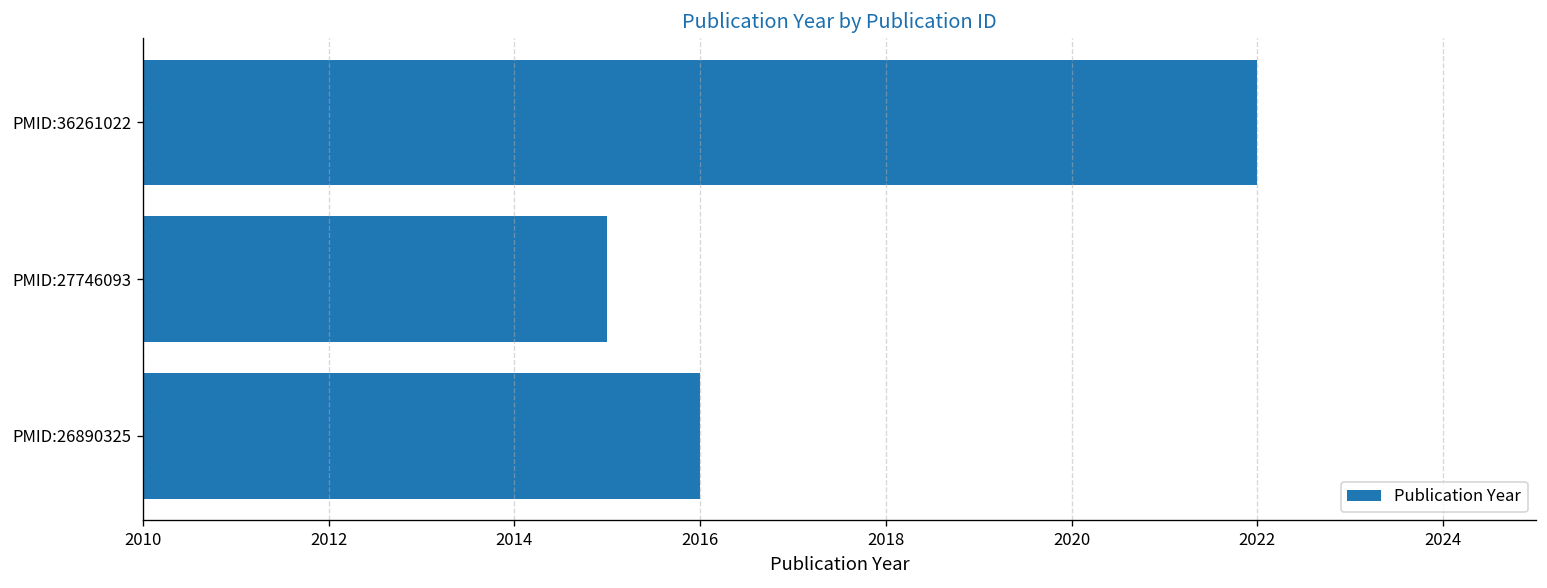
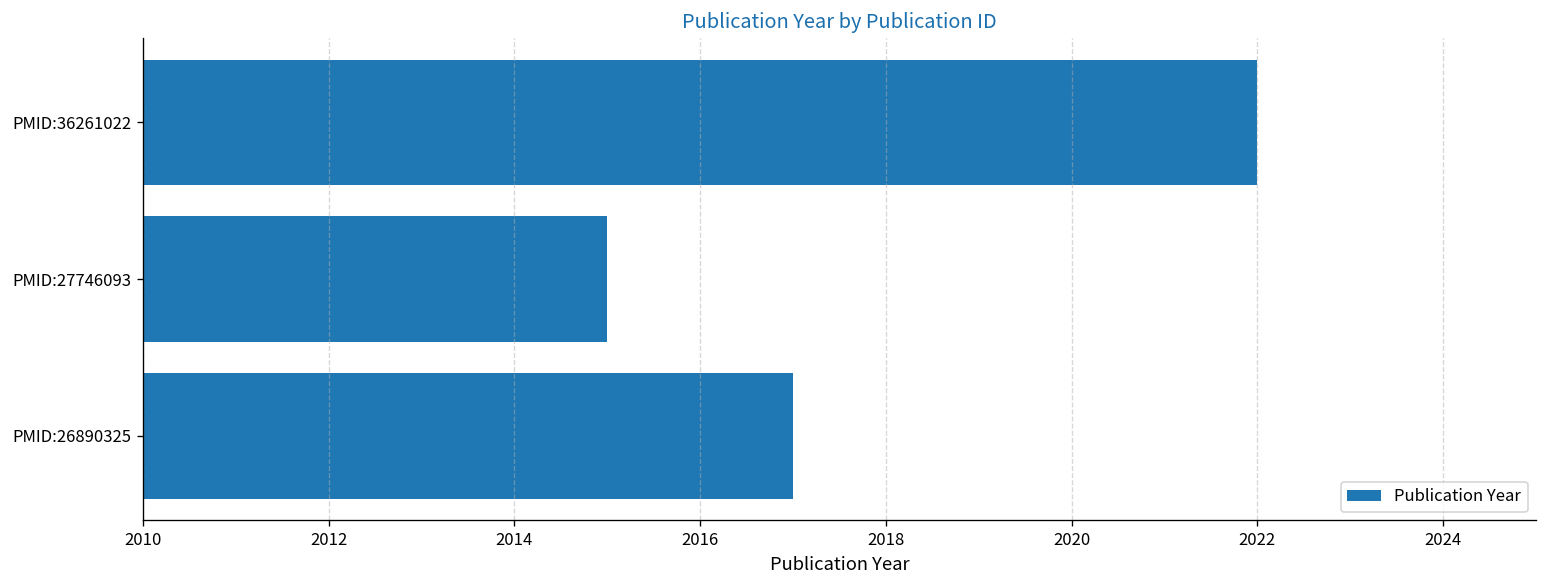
PMID:26890325: 2016 -> 2017
